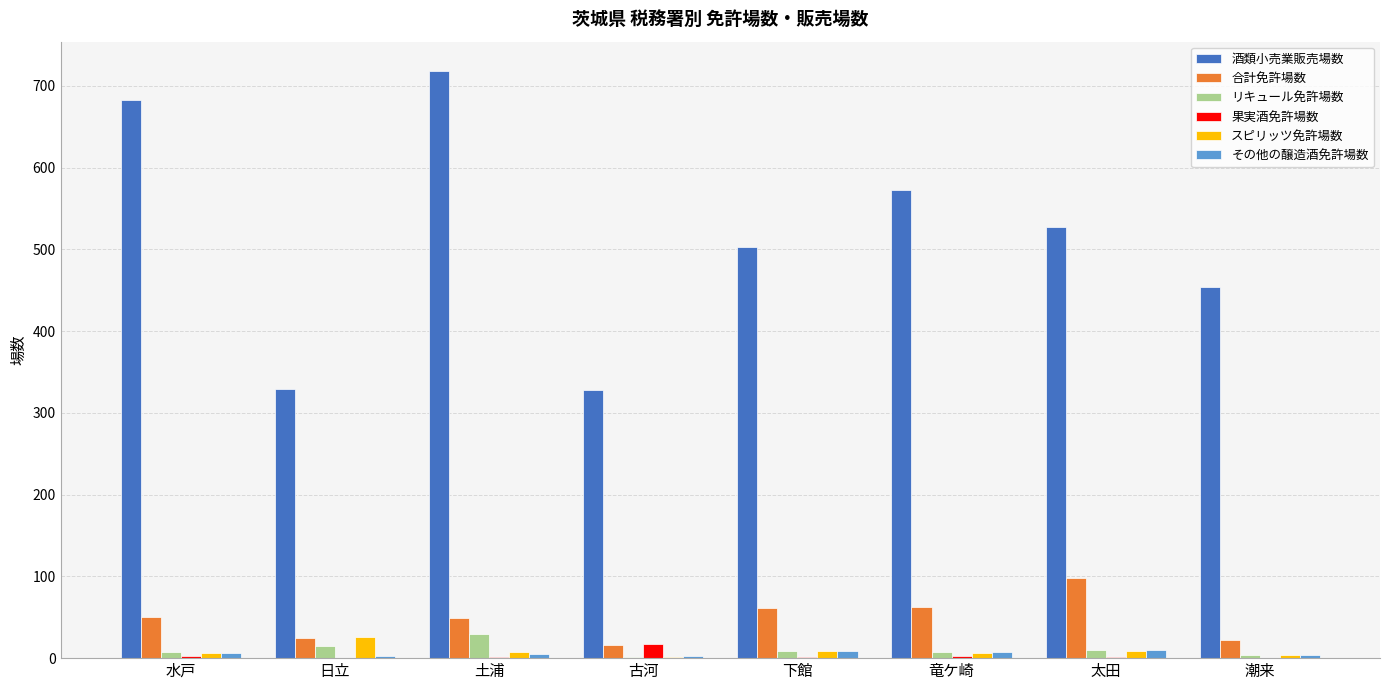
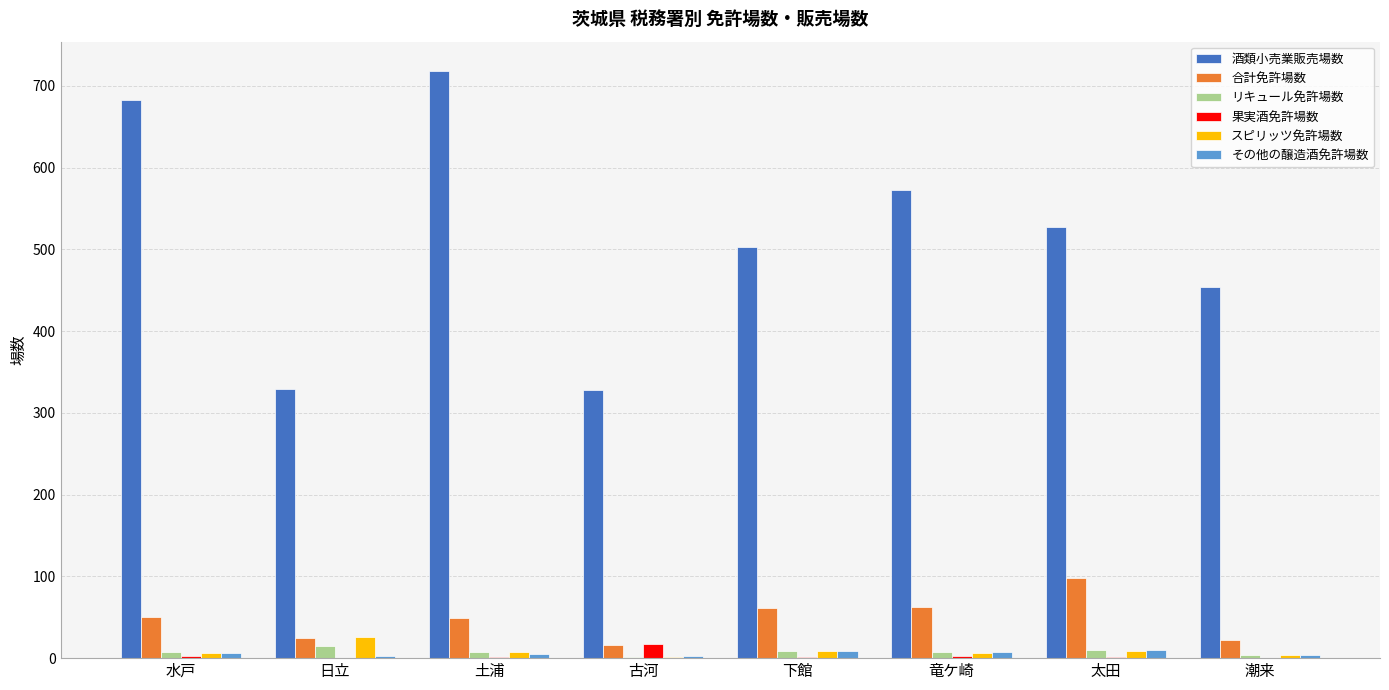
リキュール免許場数, 土浦: 30 -> 10
